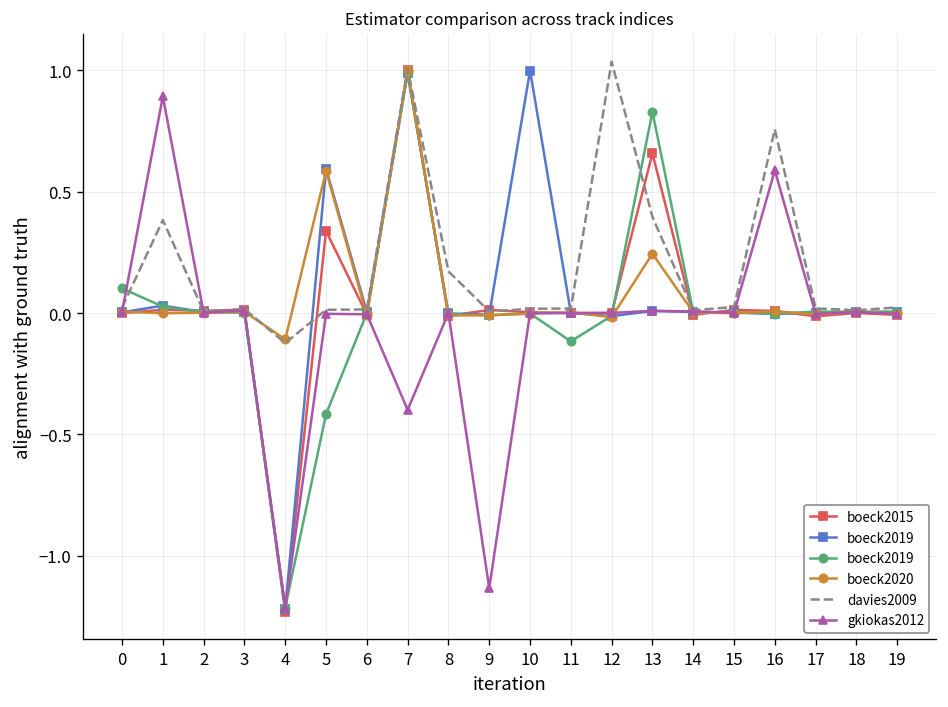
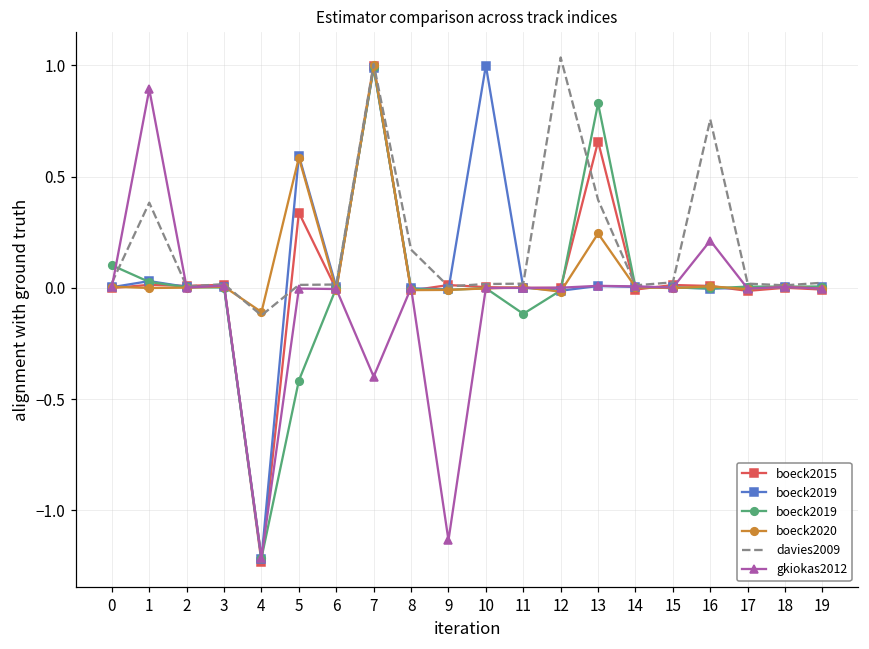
gkiokas2012, 16: 0.59 -> 0.21
